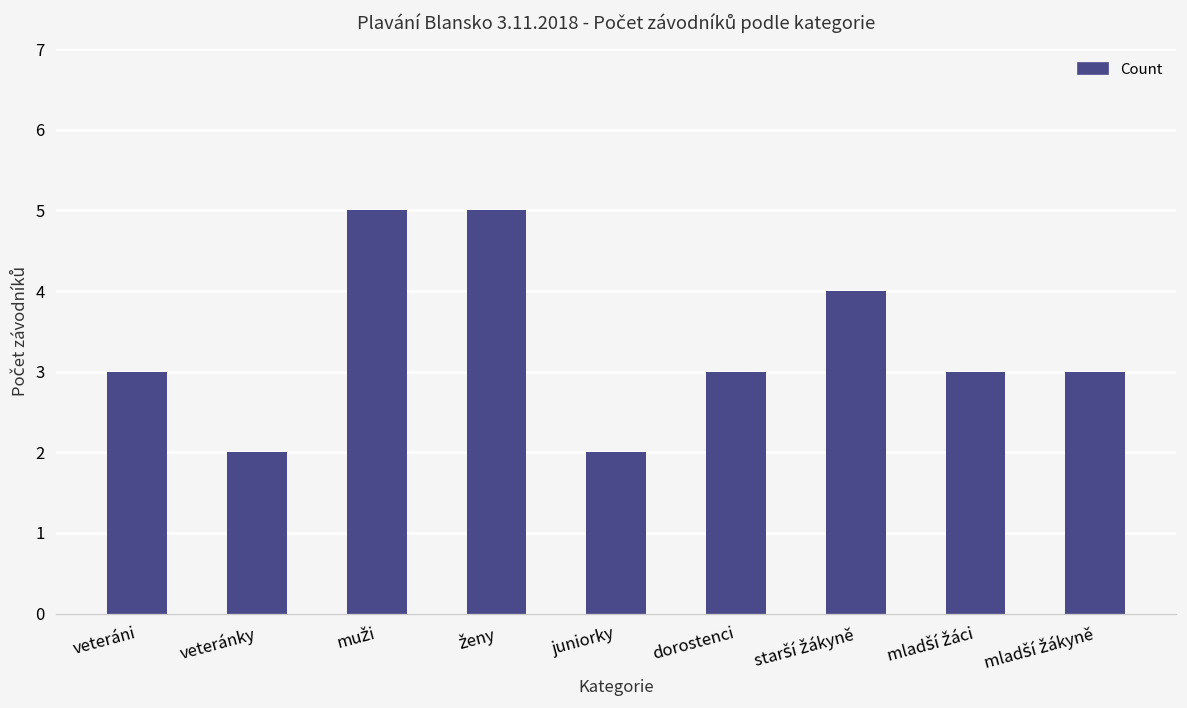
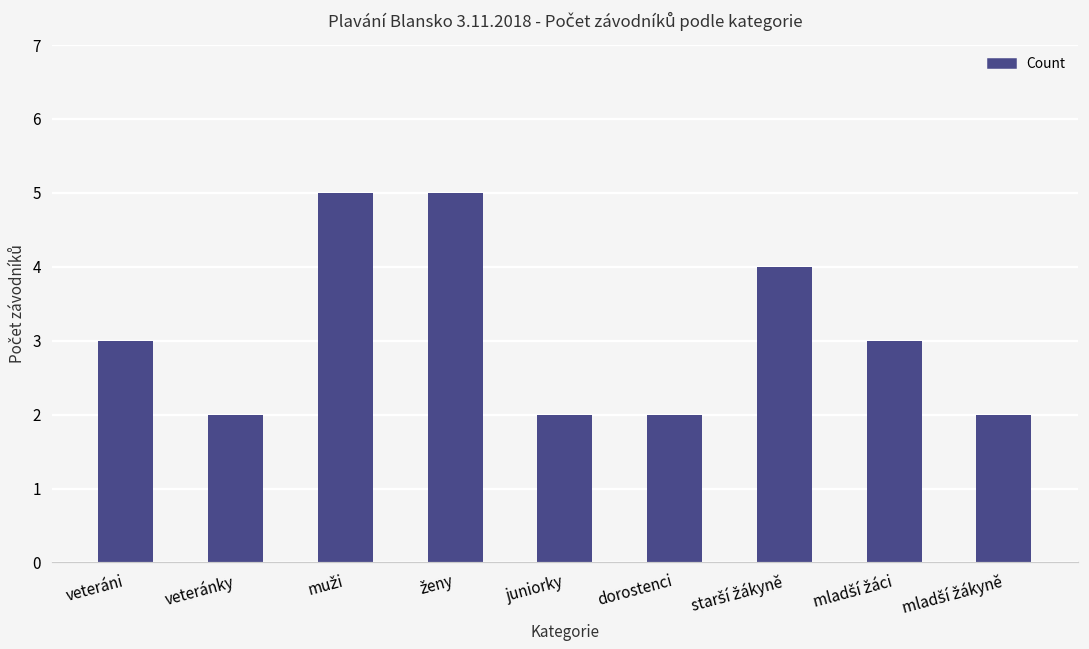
dorostenci: 3 -> 2
mladší žákyně: 3 -> 2
